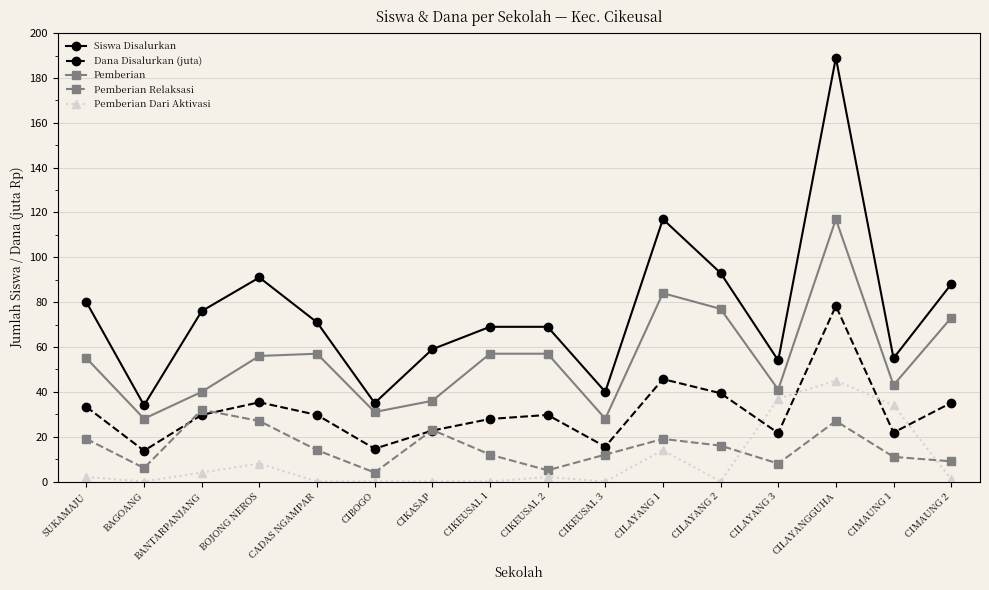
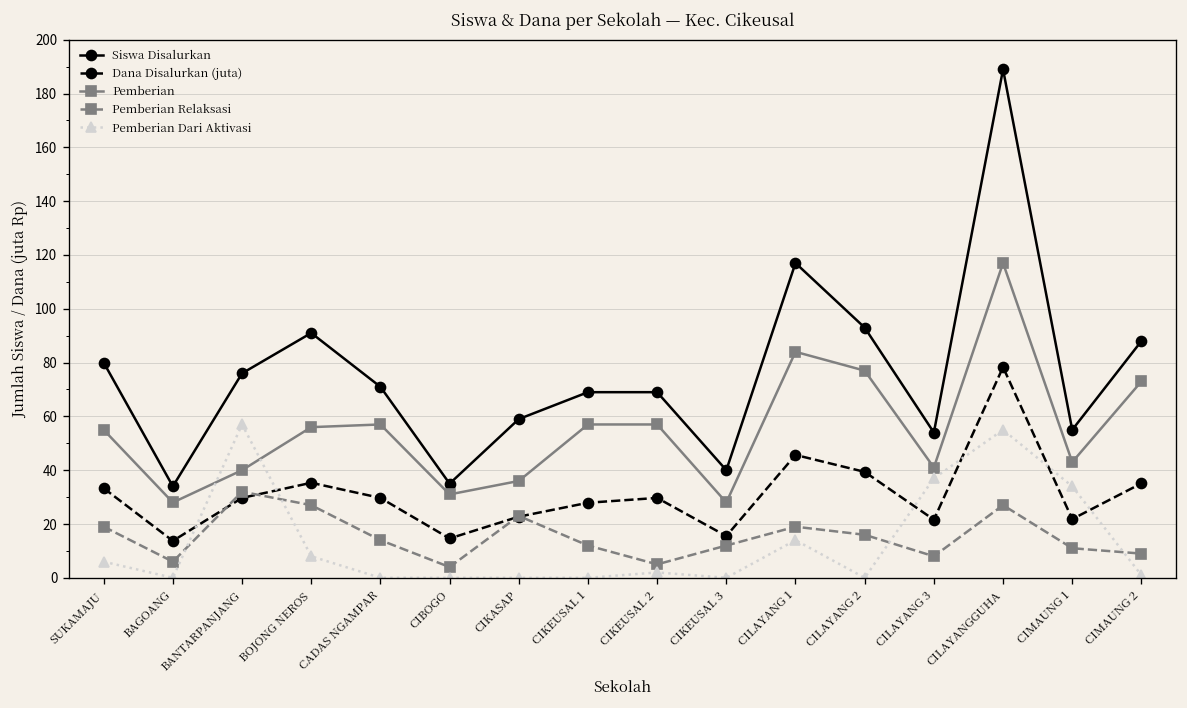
Pemberian Dari Aktivasi, SUKAMAJU: 2 -> 6
Pemberian Dari Aktivasi, BANTARPANJANG: 4 -> 57
Pemberian Dari Aktivasi, CILAYANGGUHA: 45 -> 55
